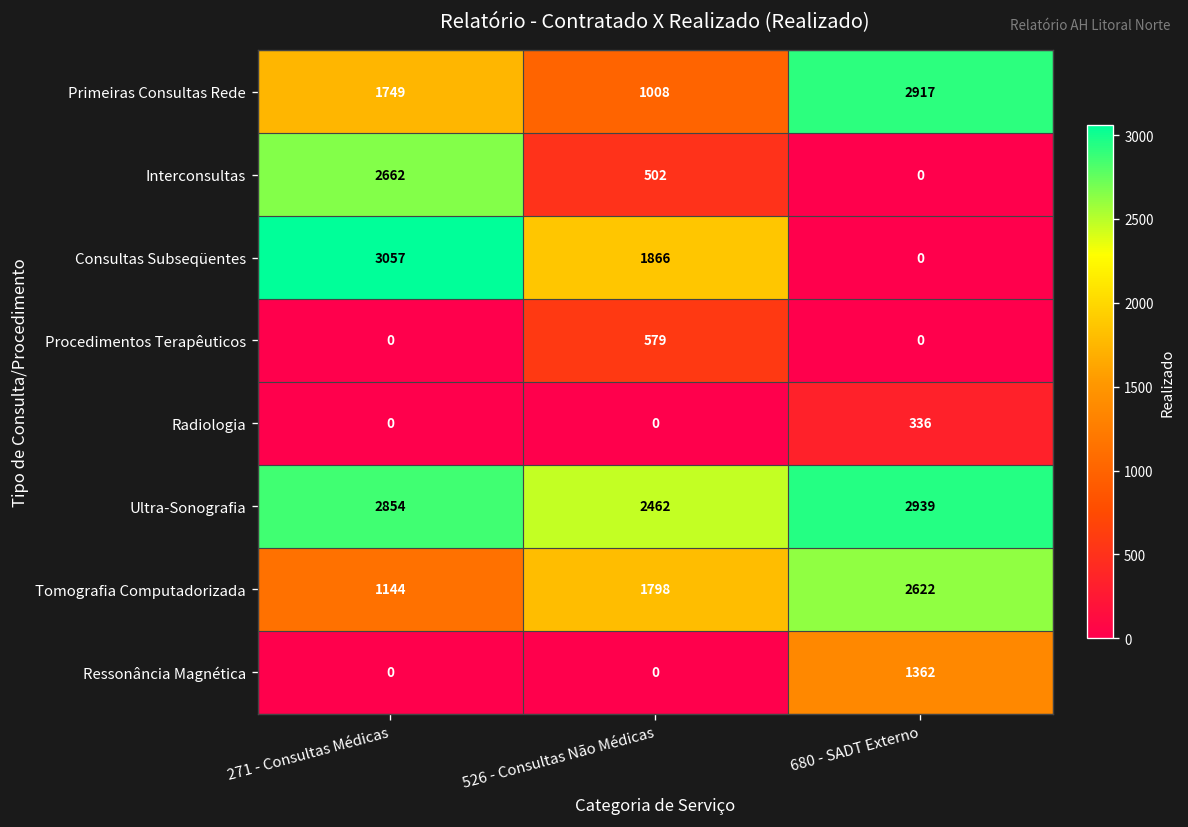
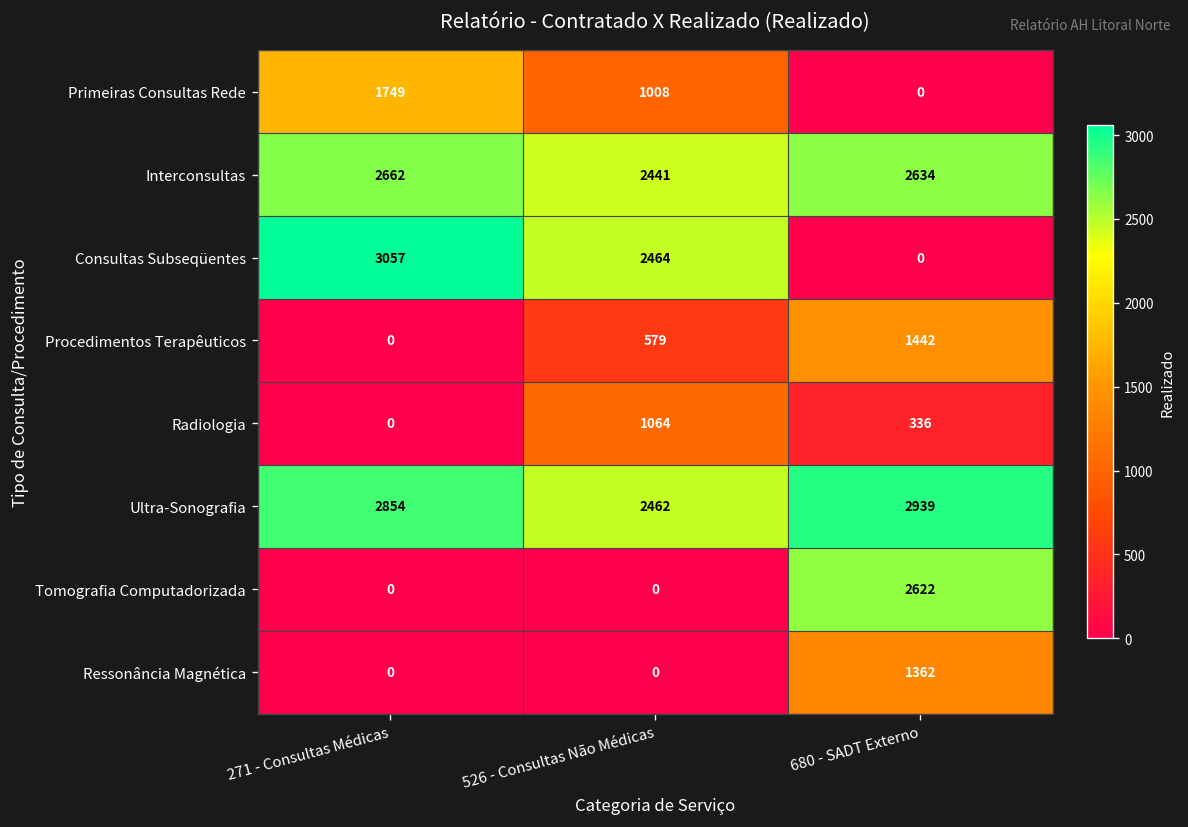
Primeiras Consultas Rede, 680 - SADT Externo: 2917 -> 0
Interconsultas, 526 - Consultas Não Médicas: 502 -> 2441
Interconsultas, 680 - SADT Externo: 0 -> 2634
Consultas Subseqüentes, 526 - Consultas Não Médicas: 1866 -> 2464
Procedimentos Terapêuticos, 680 - SADT Externo: 0 -> 1442
Radiologia, 526 - Consultas Não Médicas: 0 -> 1064
Tomografia Computadorizada, 271 - Consultas Médicas: 1144 -> 0
Tomografia Computadorizada, 526 - Consultas Não Médicas: 1798 -> 0
